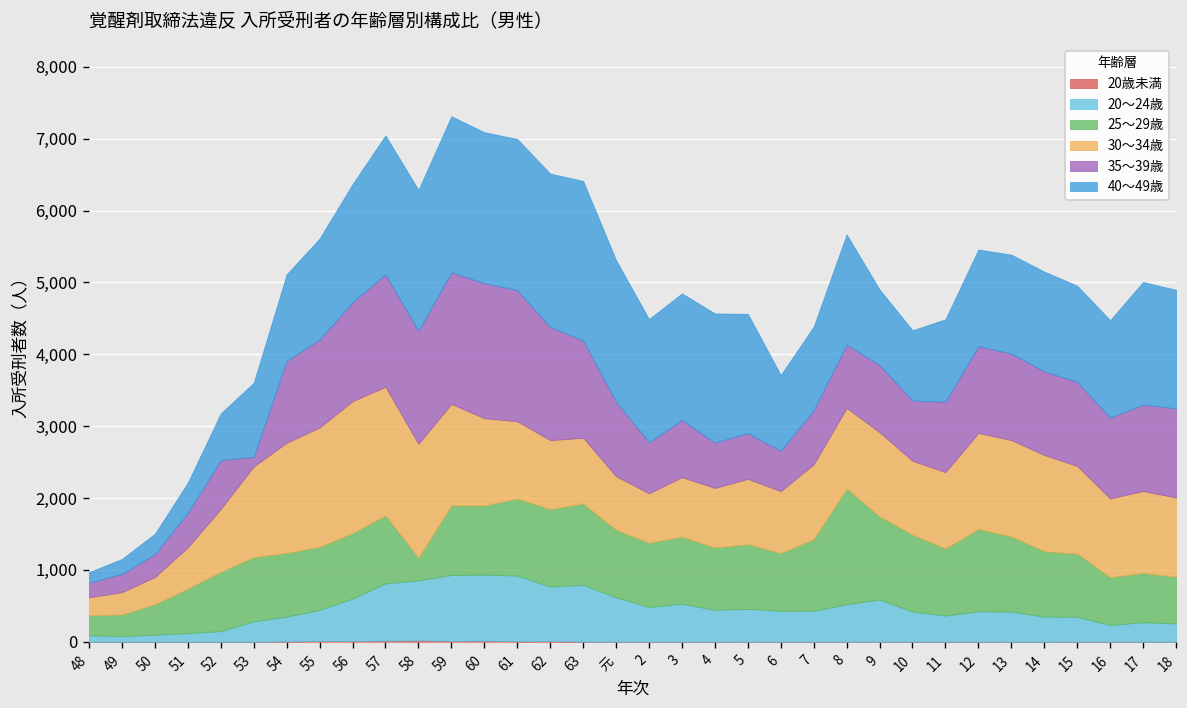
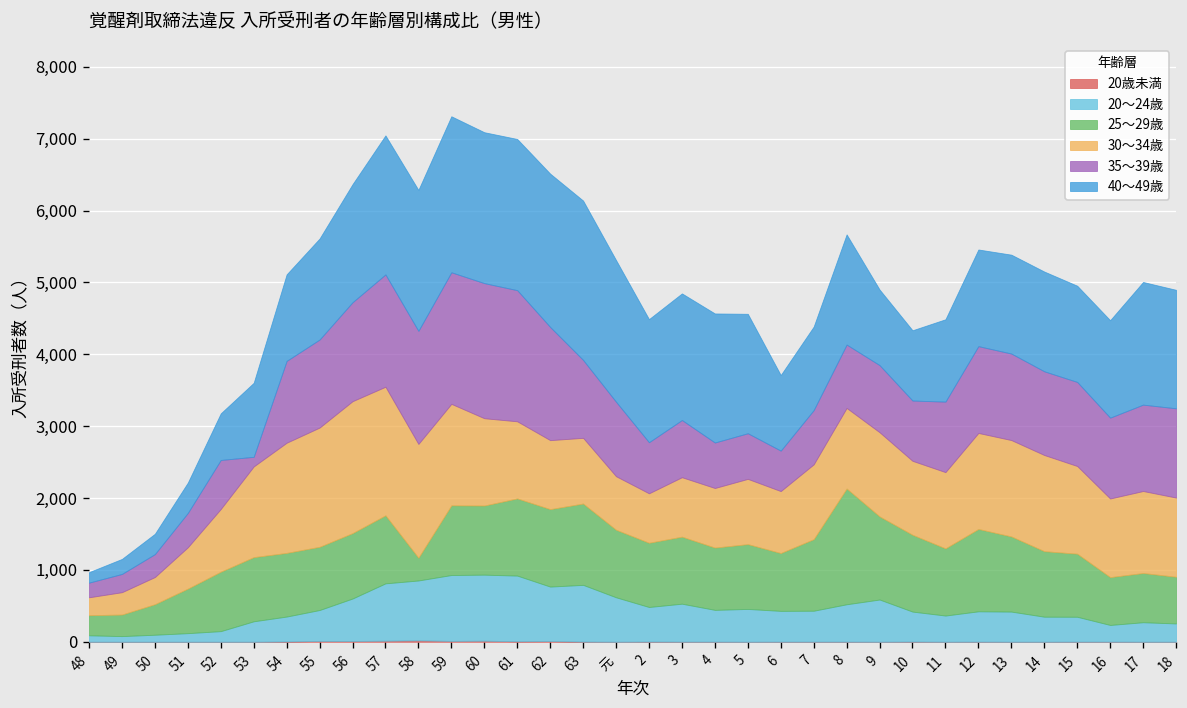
35〜39歳, 63: 1,400 -> 1,100
